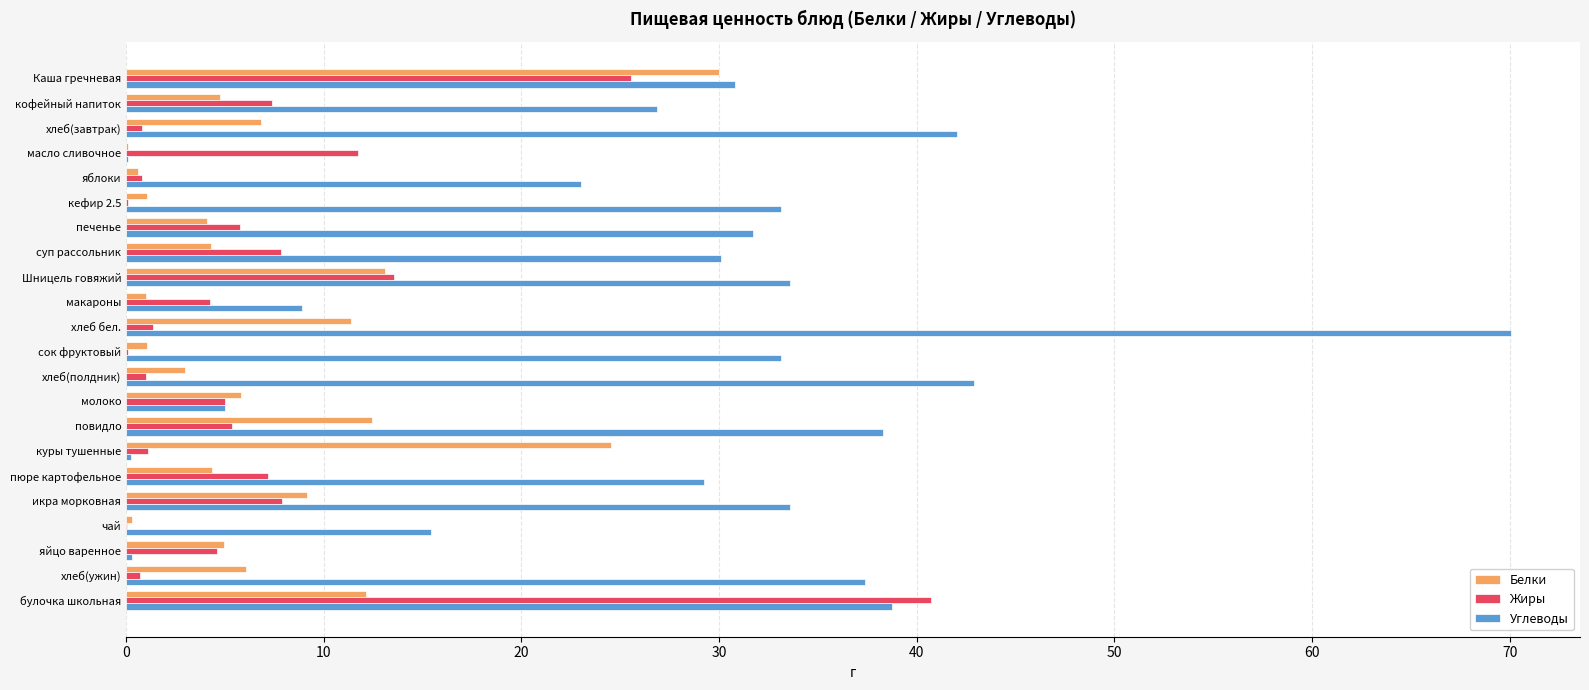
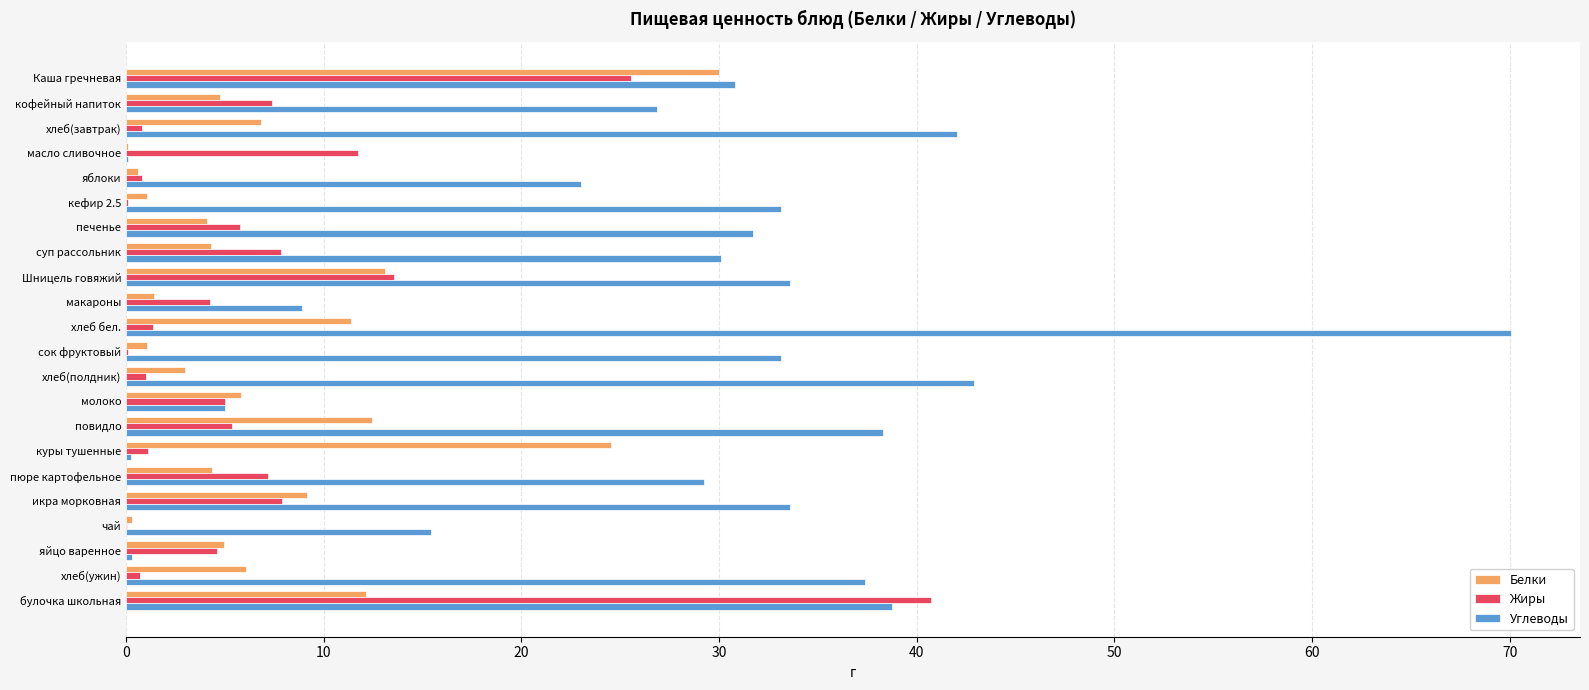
Белки, макароны: 1.0 -> 1.4
